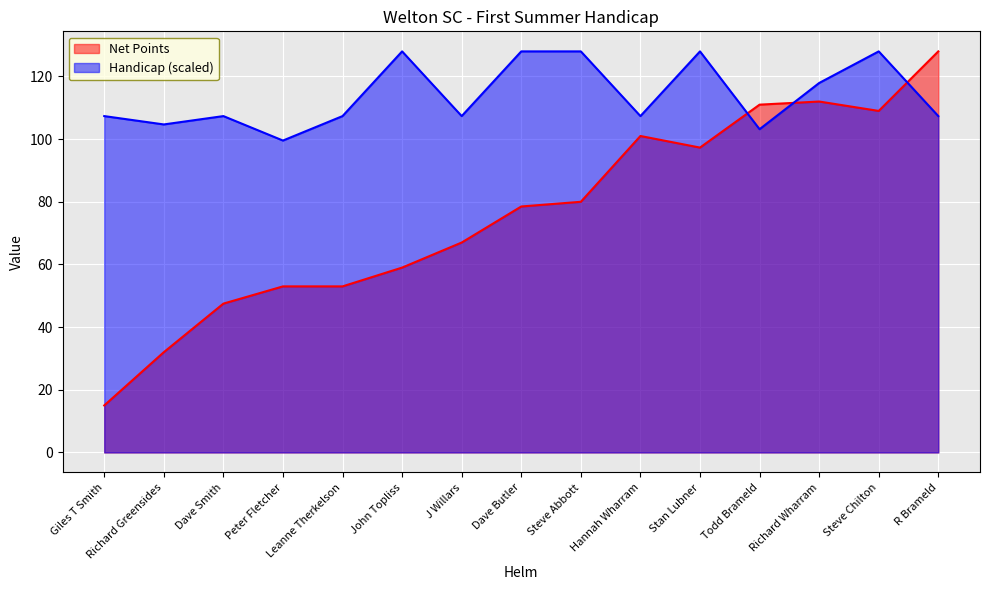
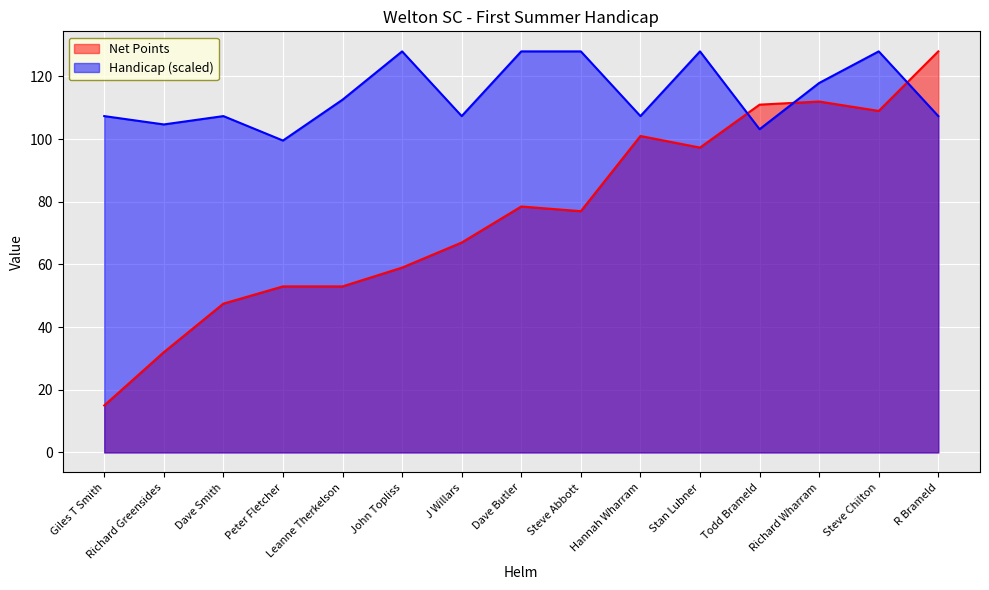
Handicap (scaled), Leanne Therkelson: 107 -> 113
Net Points, Steve Abbott: 80 -> 77
